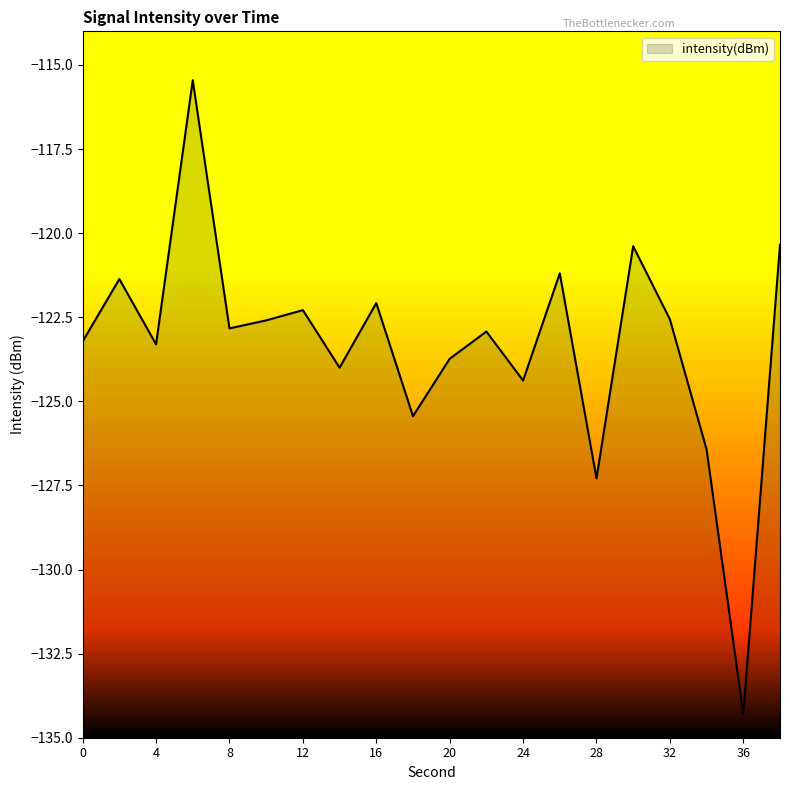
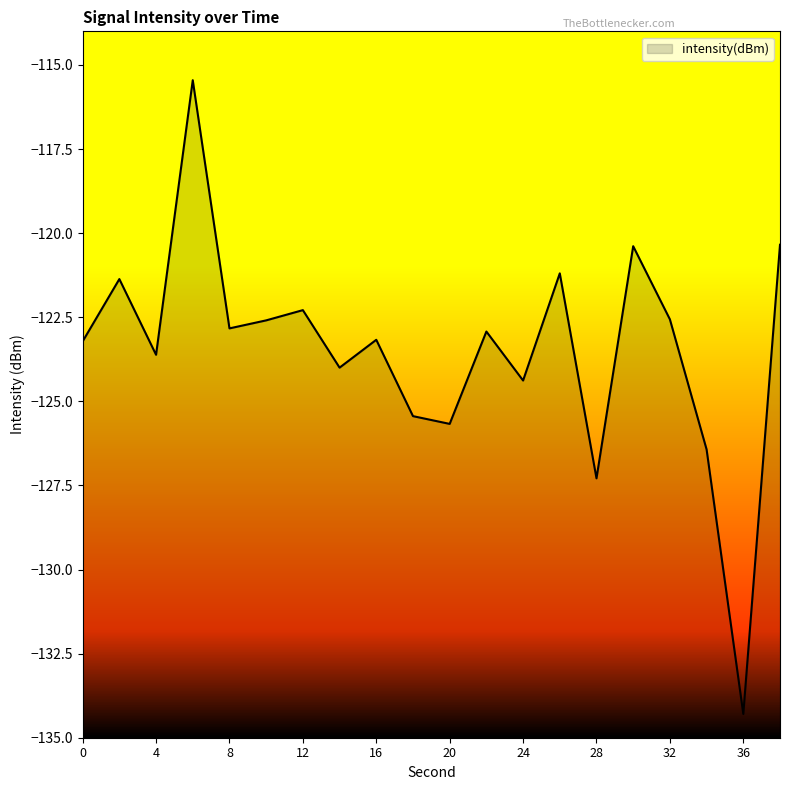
4: -123.3 -> -123.6
16: -122.1 -> -123.2
20: -123.7 -> -125.7
